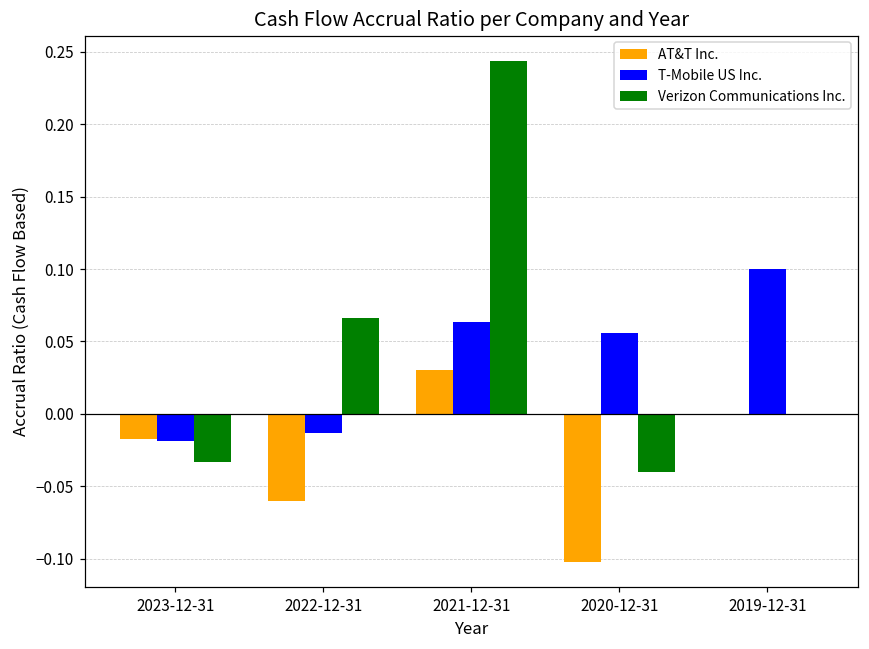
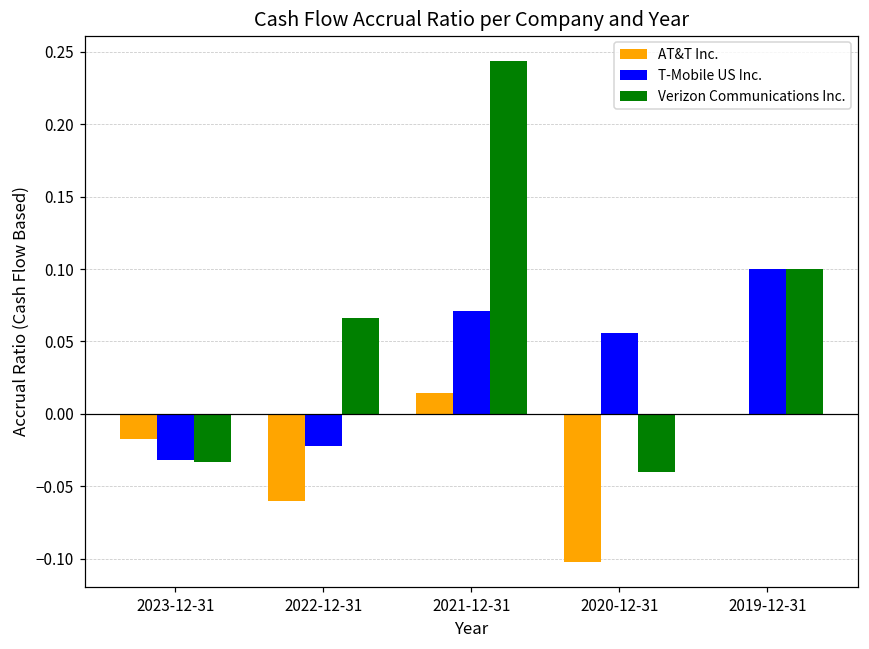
T-Mobile US Inc., 2023-12-31: -0.019 -> -0.032
T-Mobile US Inc., 2022-12-31: -0.013 -> -0.023
AT&T Inc., 2021-12-31: 0.031 -> 0.014
T-Mobile US Inc., 2021-12-31: 0.063 -> 0.071
Verizon Communications Inc., 2019-12-31: 0.0 -> 0.1
